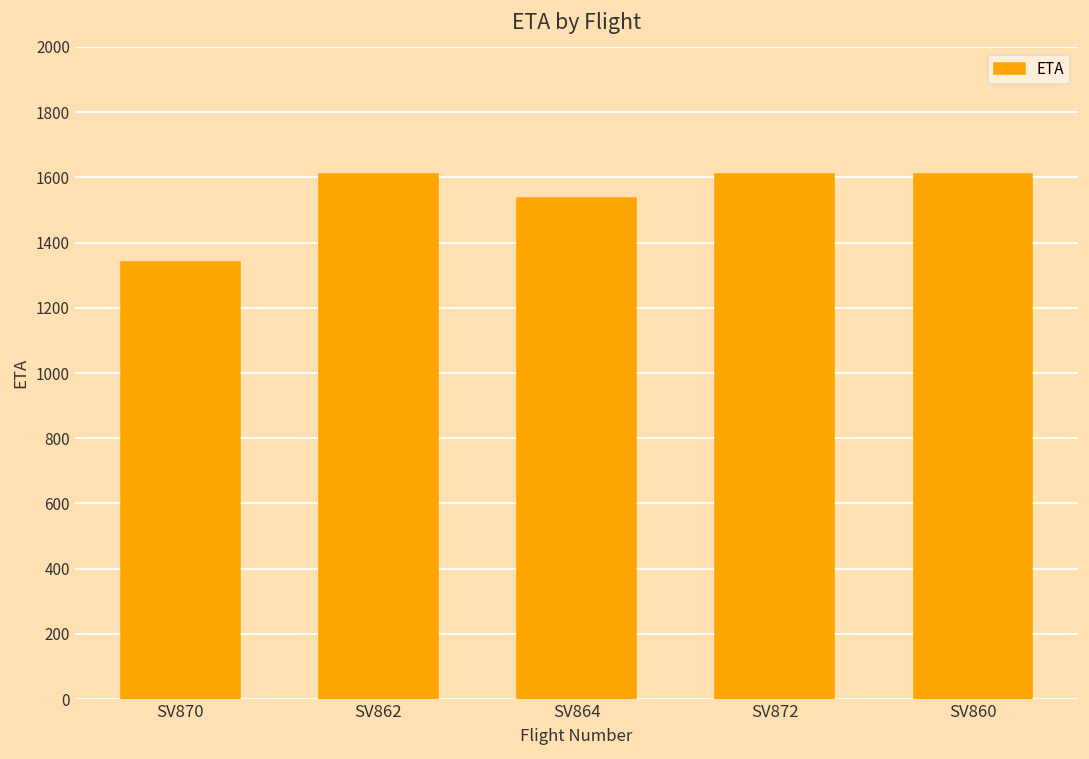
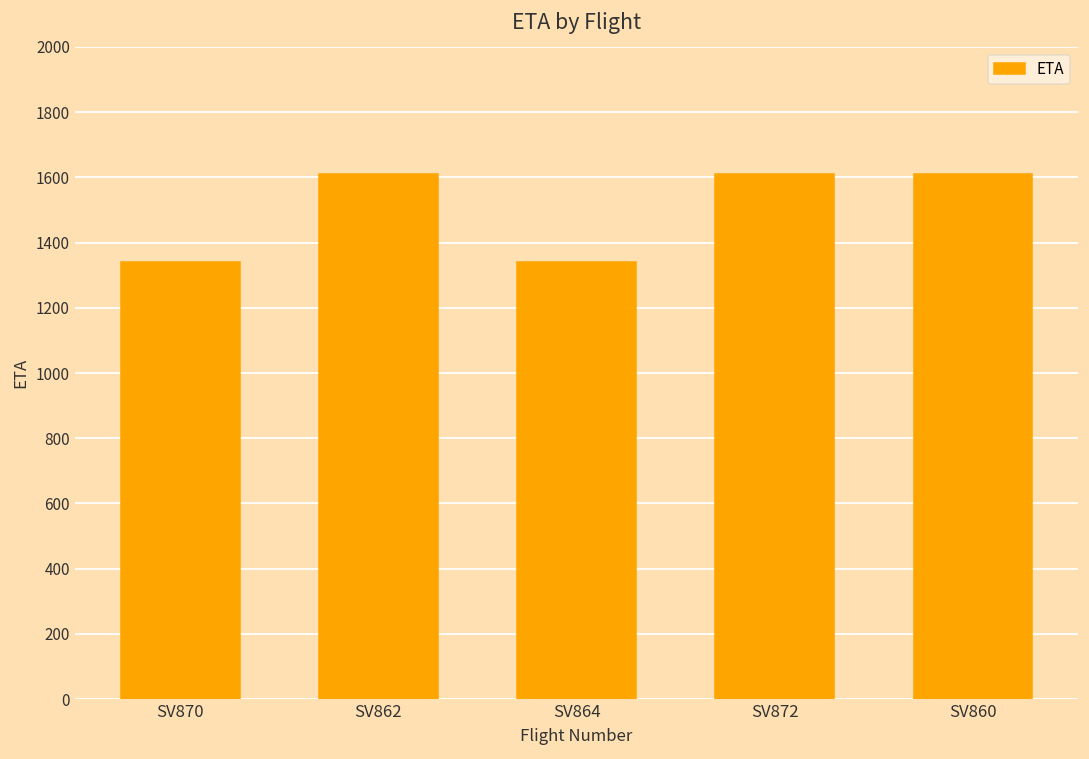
SV864: 1540 -> 1340
